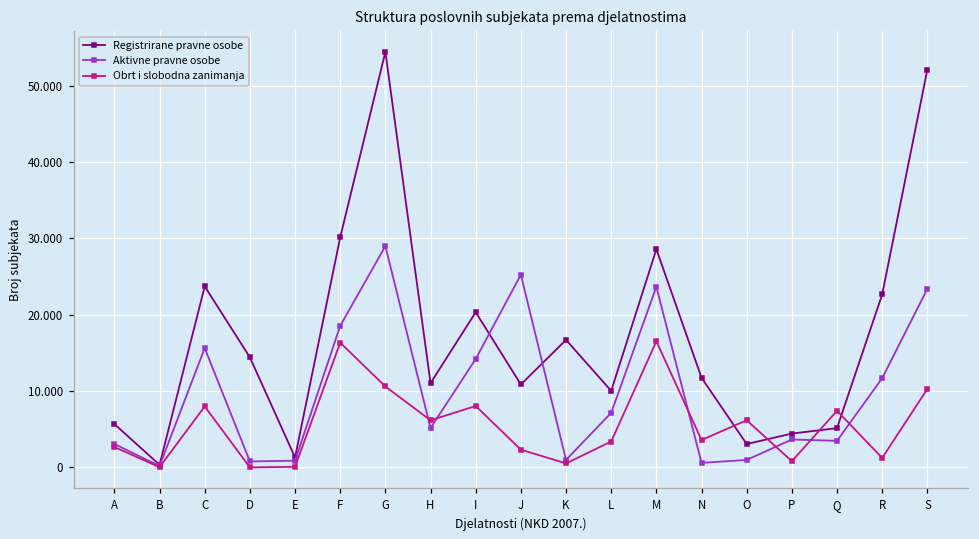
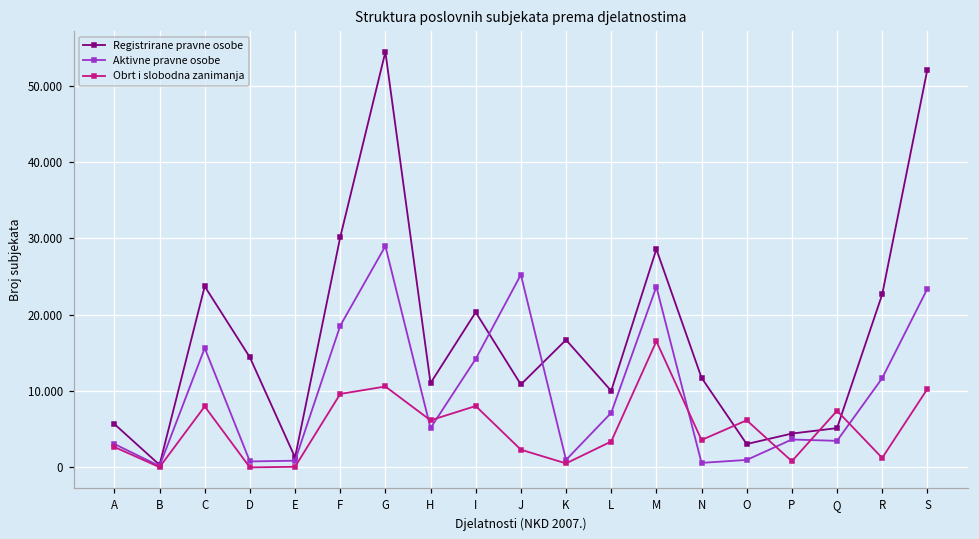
Obrt i slobodna zanimanja, F: 16 -> 10
